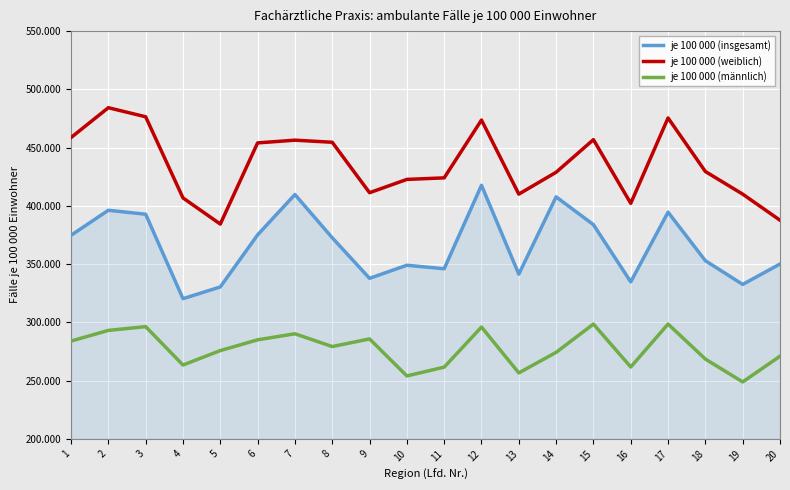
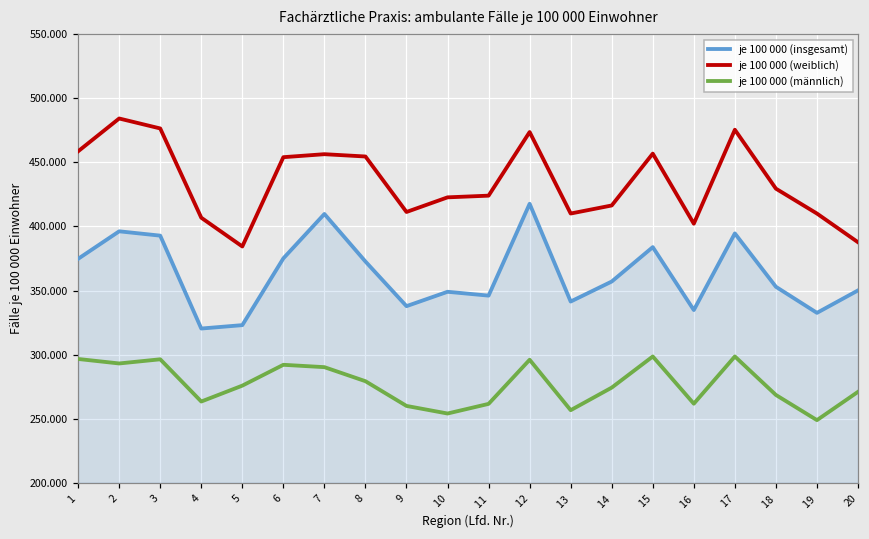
je 100 000 (männlich), 1: 284 -> 297
je 100 000 (insgesamt), 5: 330 -> 323
je 100 000 (männlich), 6: 285 -> 292
je 100 000 (männlich), 9: 286 -> 260
je 100 000 (insgesamt), 14: 408 -> 357
je 100 000 (weiblich), 14: 429 -> 416
